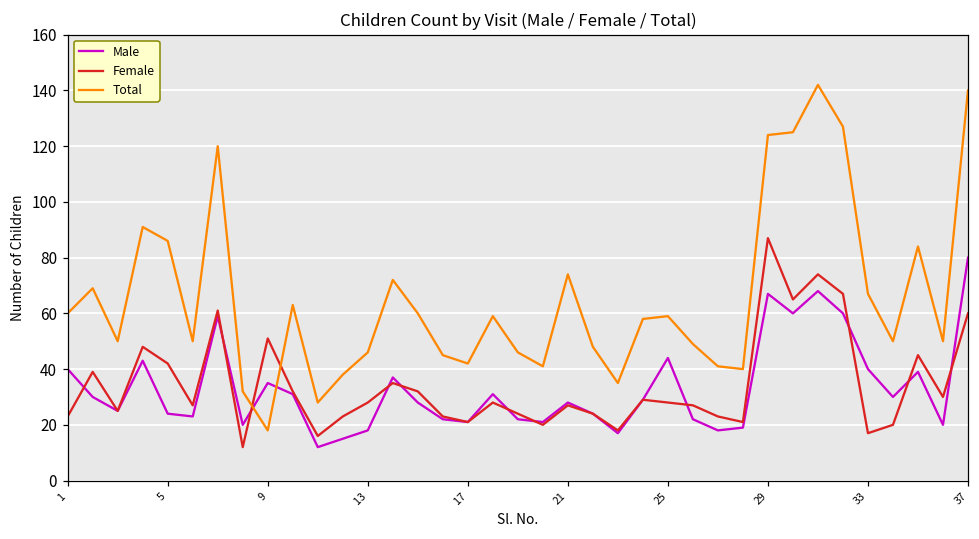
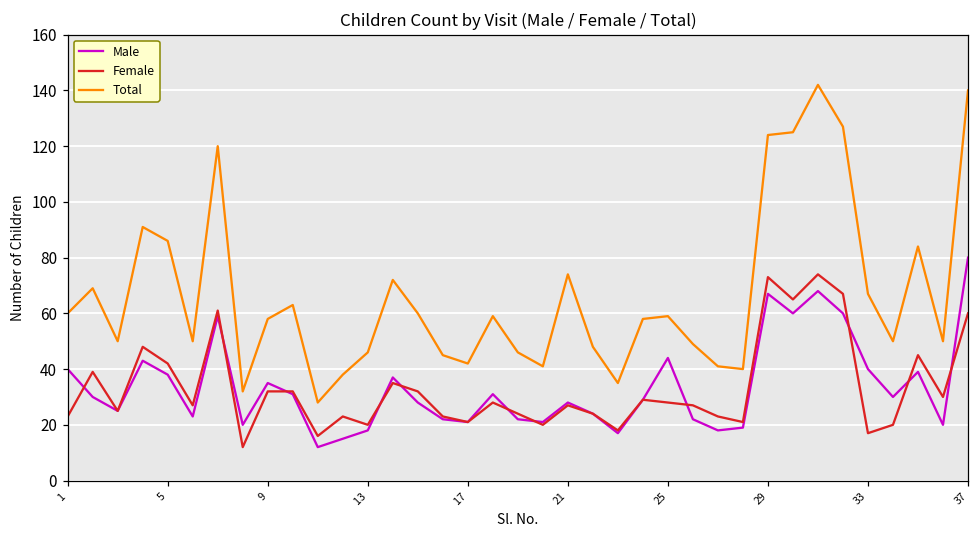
Male, 5: 24 -> 38
Female, 9: 51 -> 32
Total, 9: 18 -> 58
Female, 13: 28 -> 20
Female, 29: 87 -> 73
